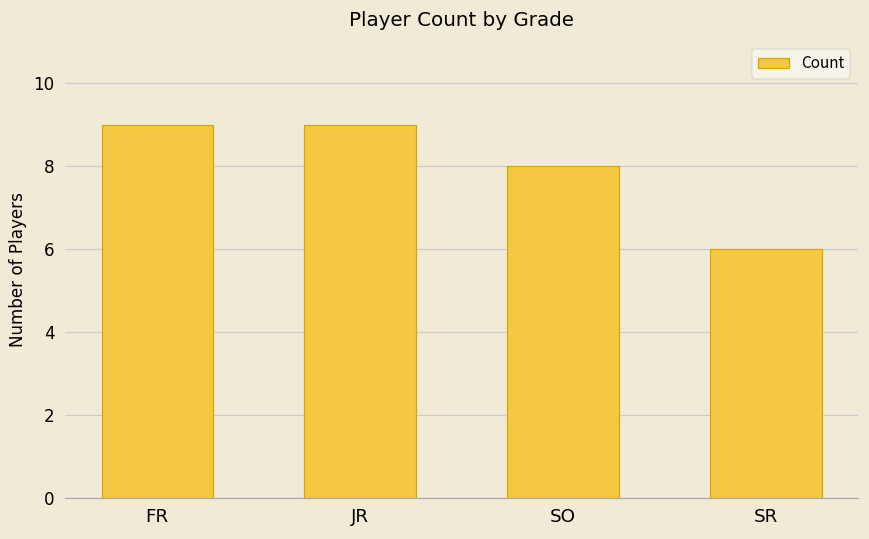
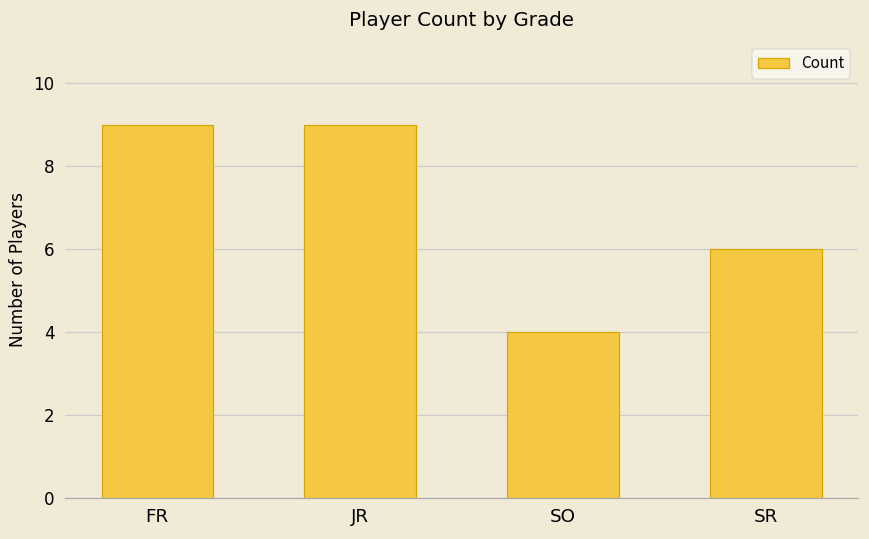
SO: 8 -> 4
